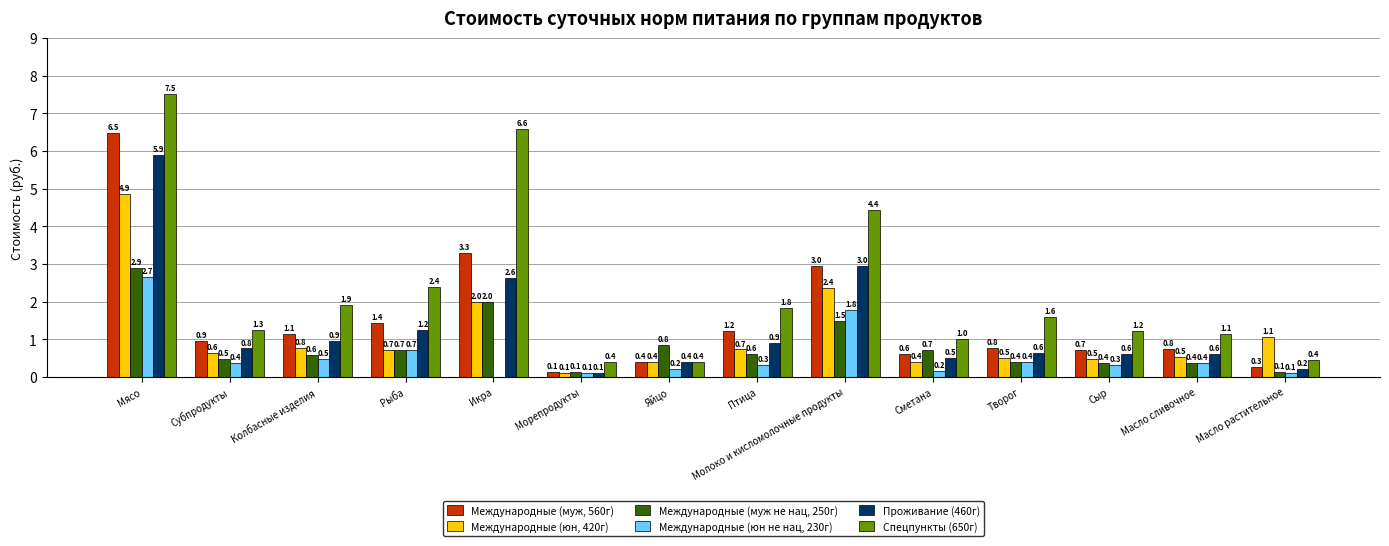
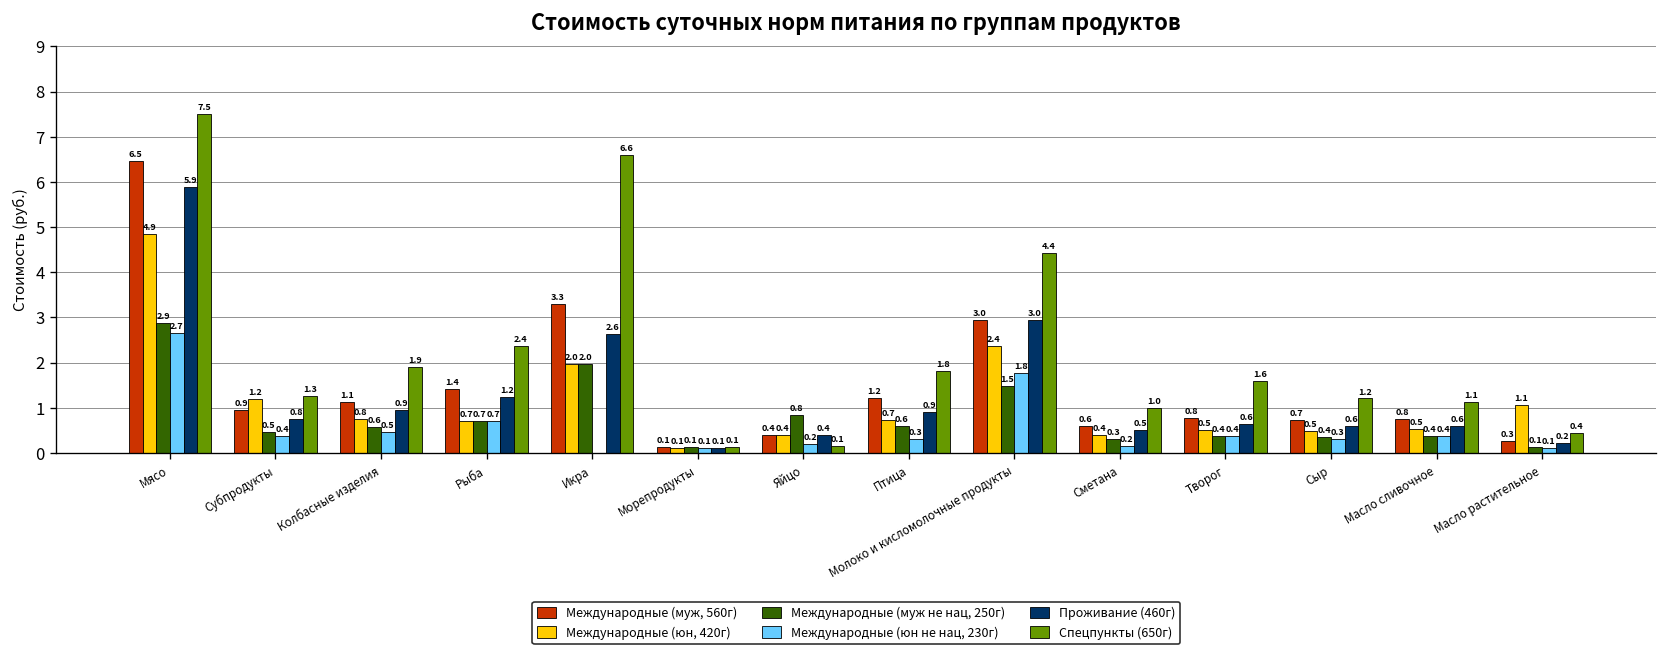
Международные (юн, 420г), Субпродукты: 0.6 -> 1.2
Спецпункты (650г), Морепродукты: 0.4 -> 0.1
Спецпункты (650г), Яйцо: 0.4 -> 0.1
Международные (муж не нац, 250г), Сметана: 0.7 -> 0.3
